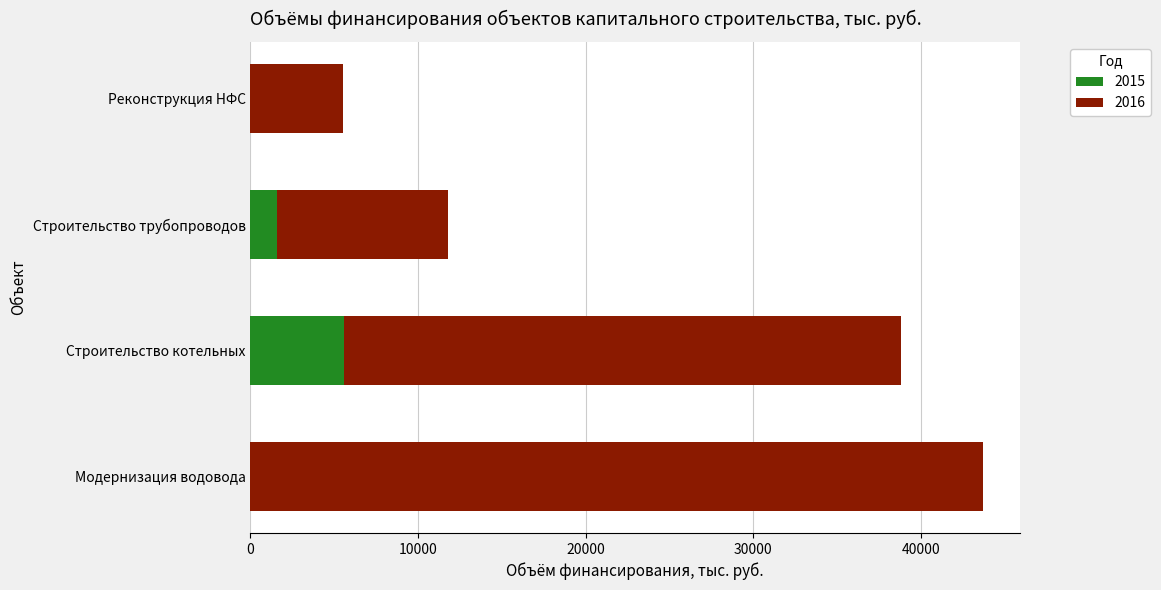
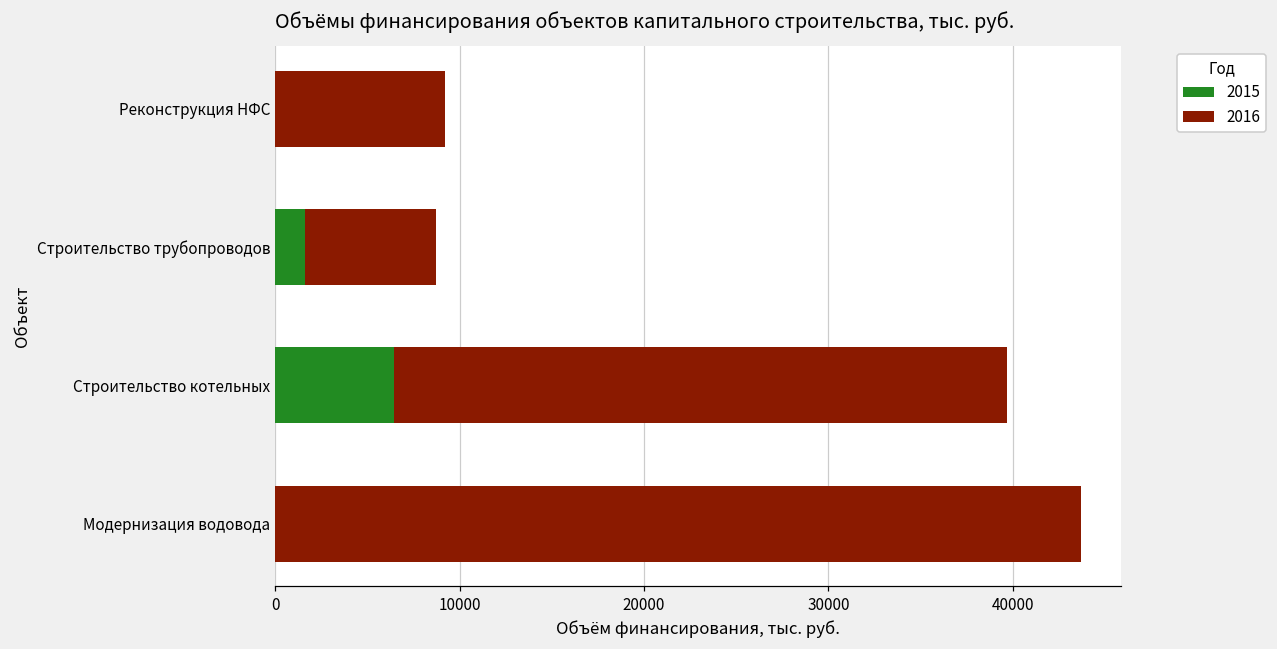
2016, Реконструкция НФС: 5500 -> 9200
2016, Строительство трубопроводов: 10200 -> 7100
2015, Строительство котельных: 5600 -> 6400
